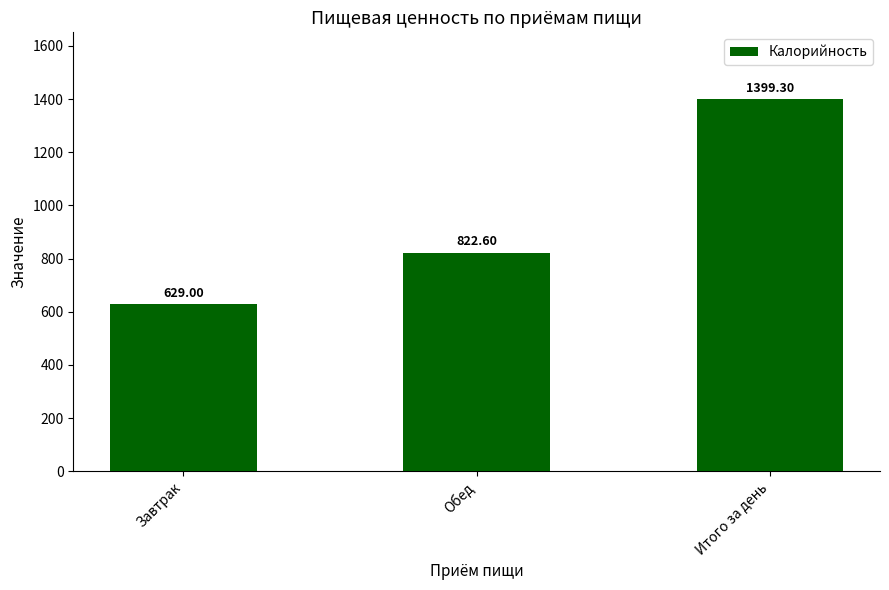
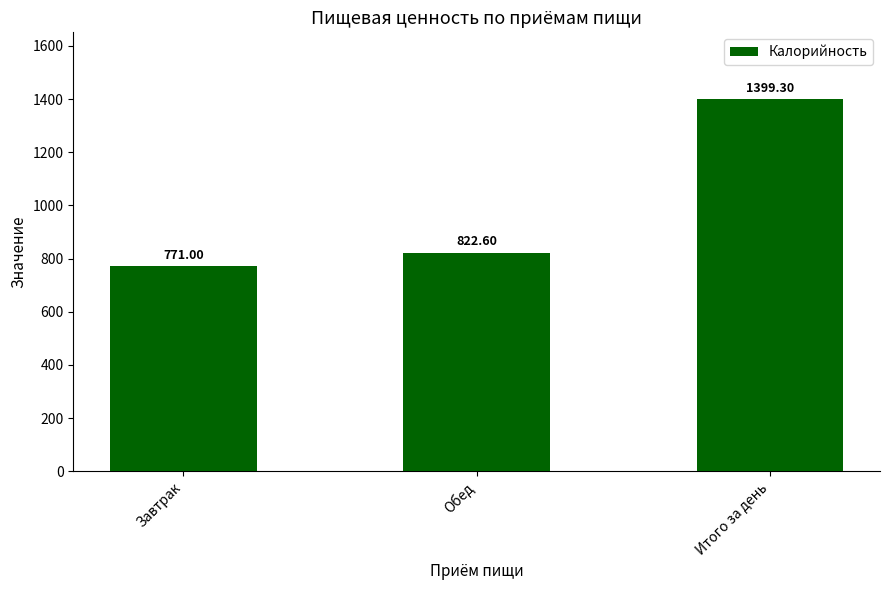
Завтрак: 629.00 -> 771.00
